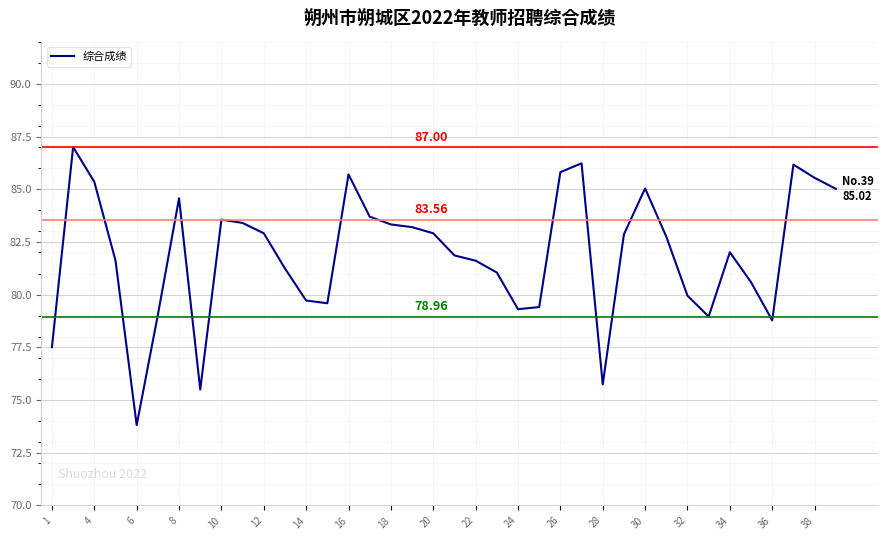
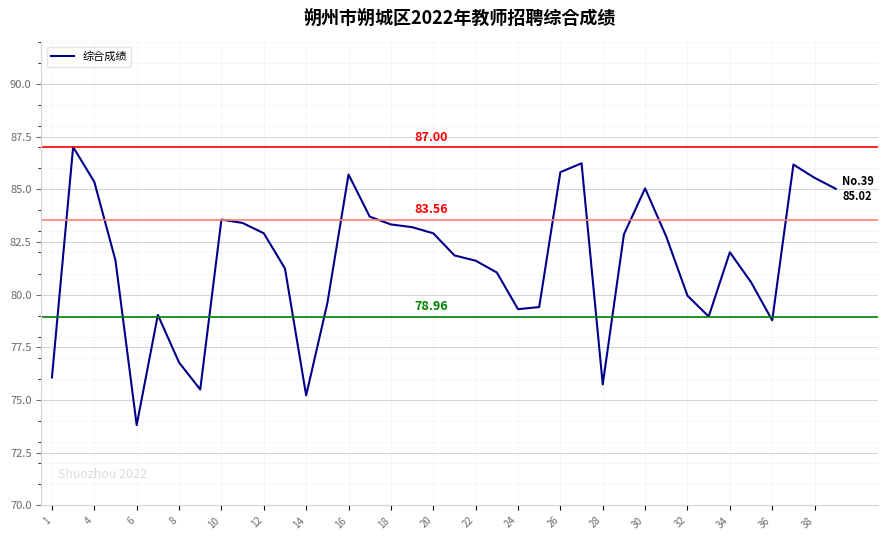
1: 77.5 -> 76.1
8: 84.6 -> 76.8
14: 79.7 -> 75.2
